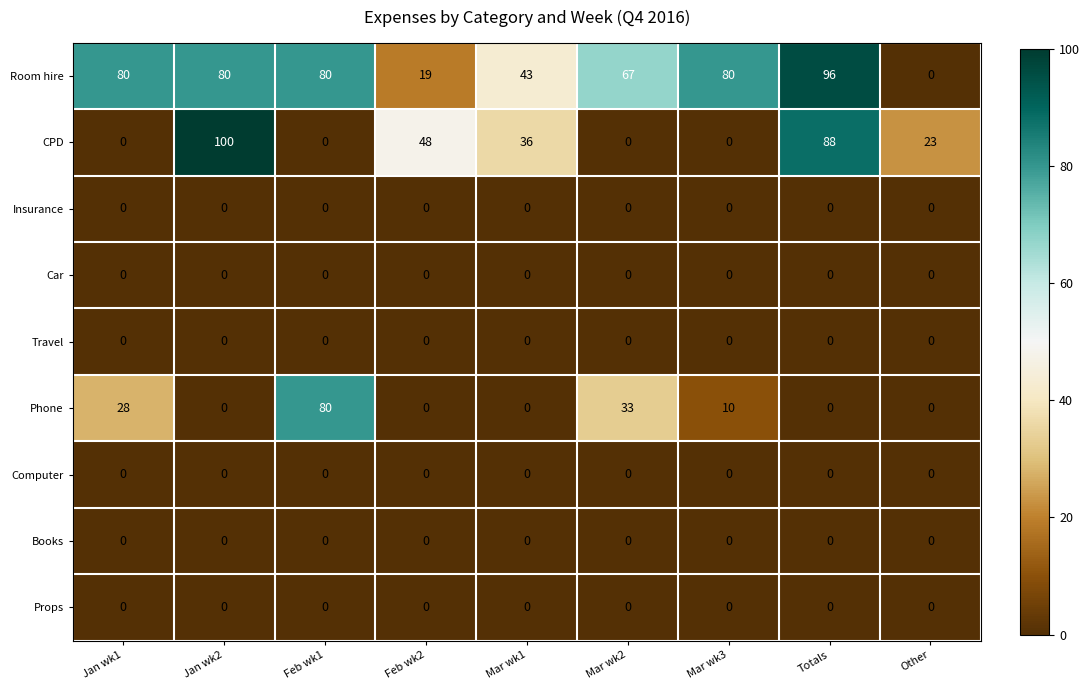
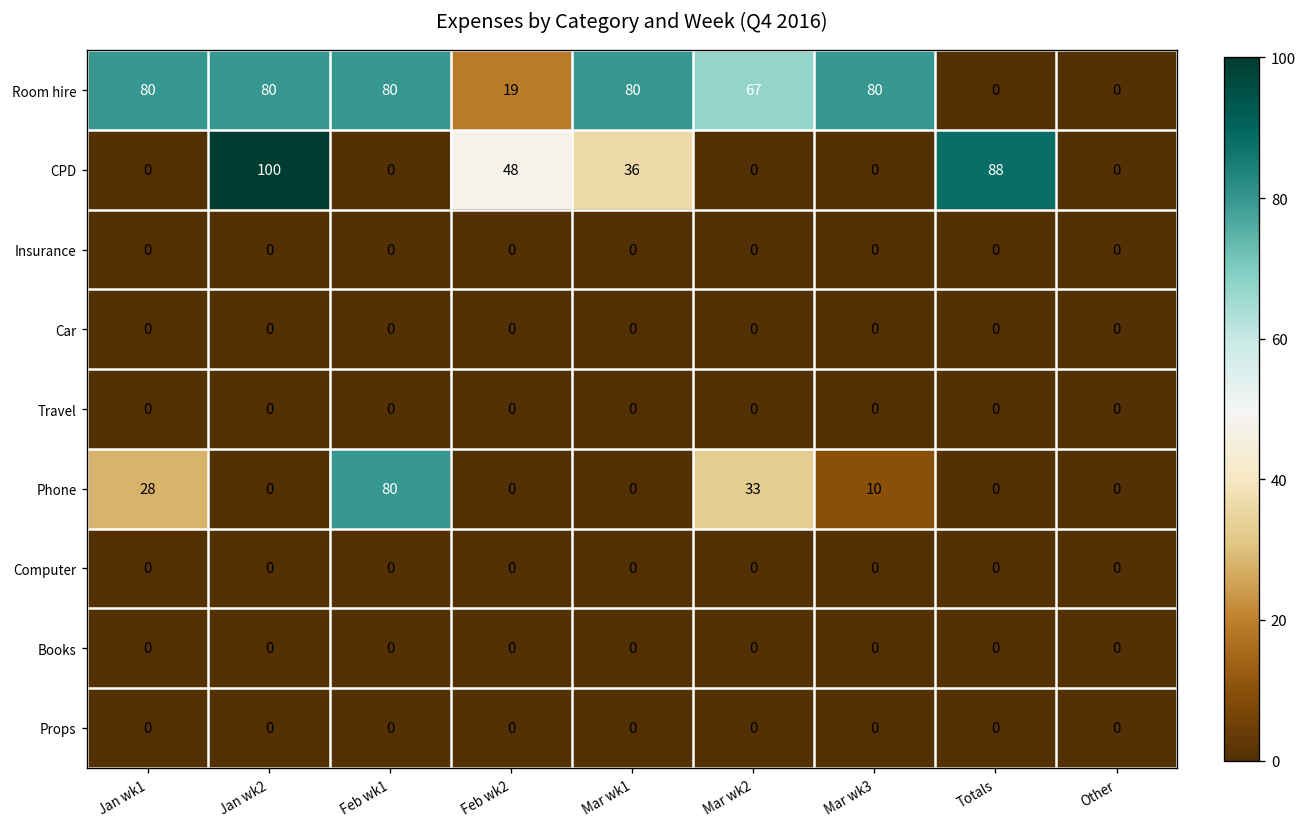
Room hire, Mar wk1: 43 -> 80
Room hire, Totals: 96 -> 0
CPD, Other: 23 -> 0
